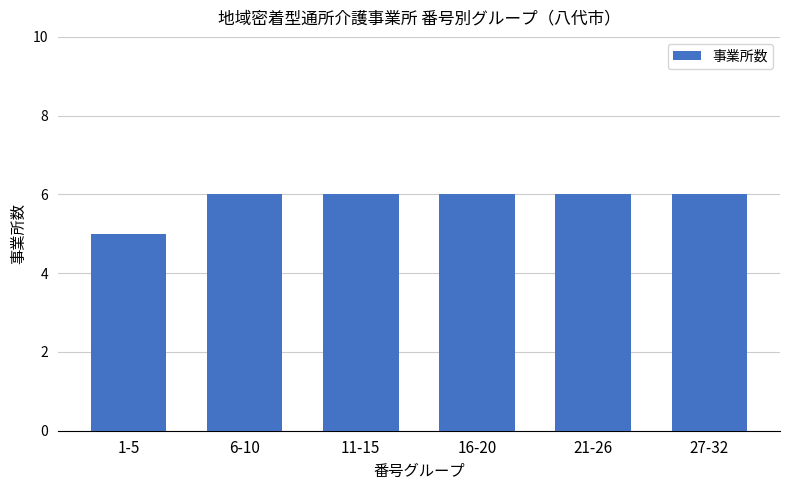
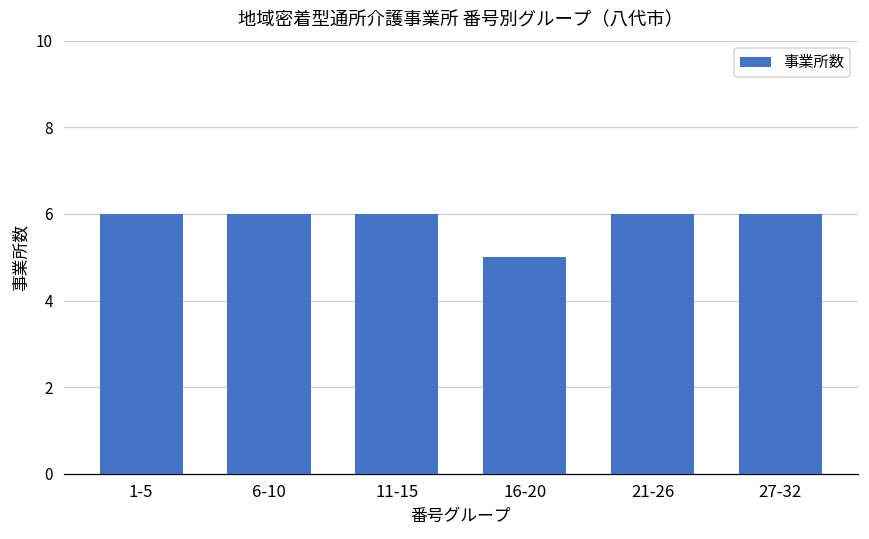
1-5: 5 -> 6
16-20: 6 -> 5
